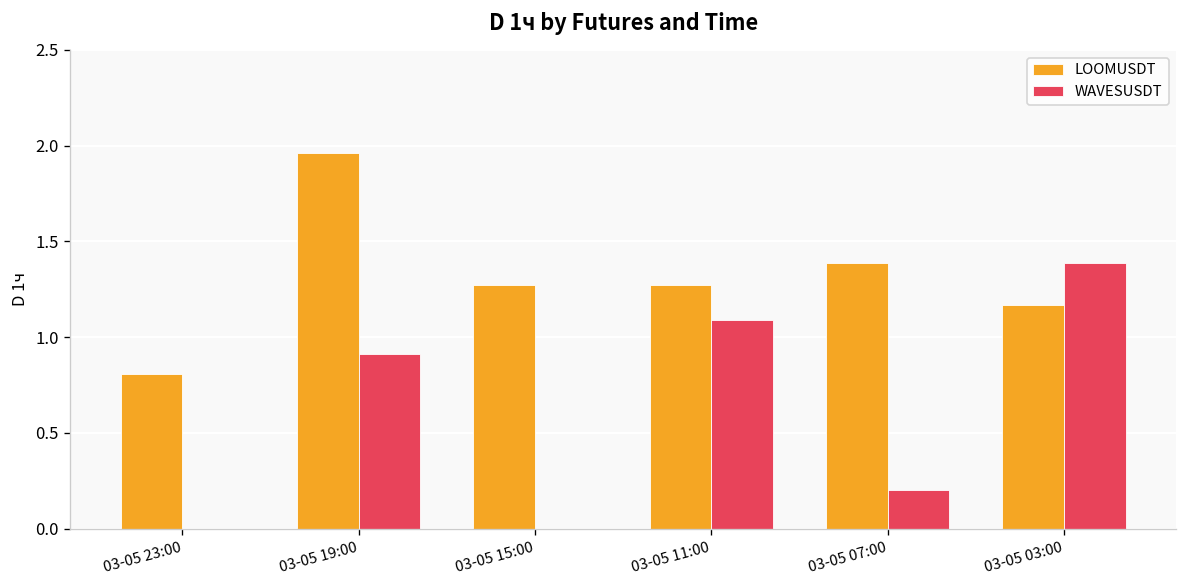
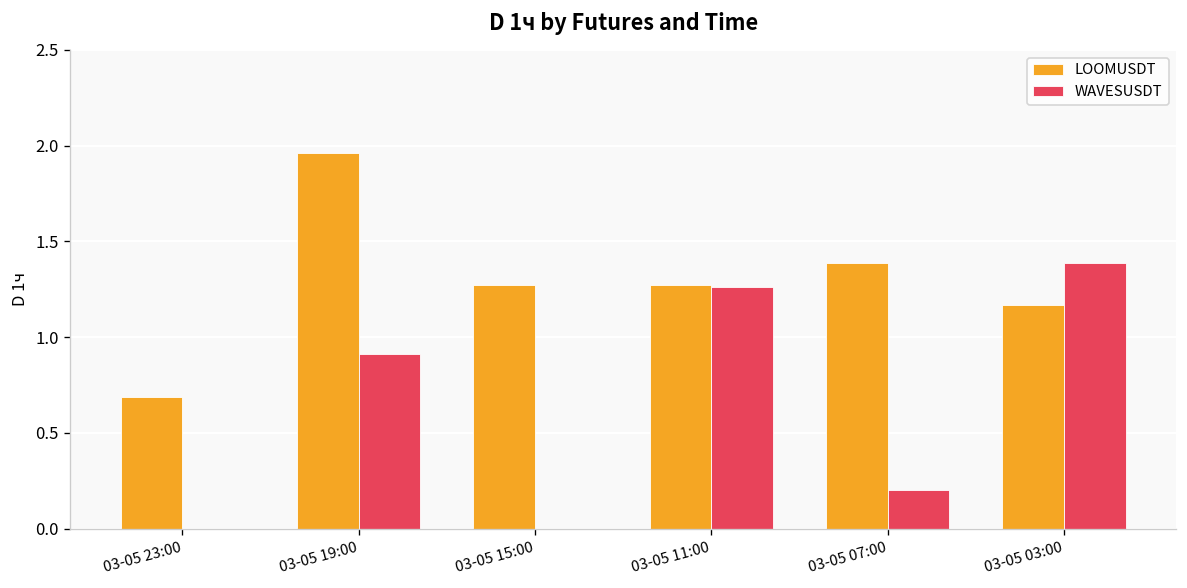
LOOMUSDT, 03-05 23:00: 0.81 -> 0.69
WAVESUSDT, 03-05 11:00: 1.09 -> 1.26
